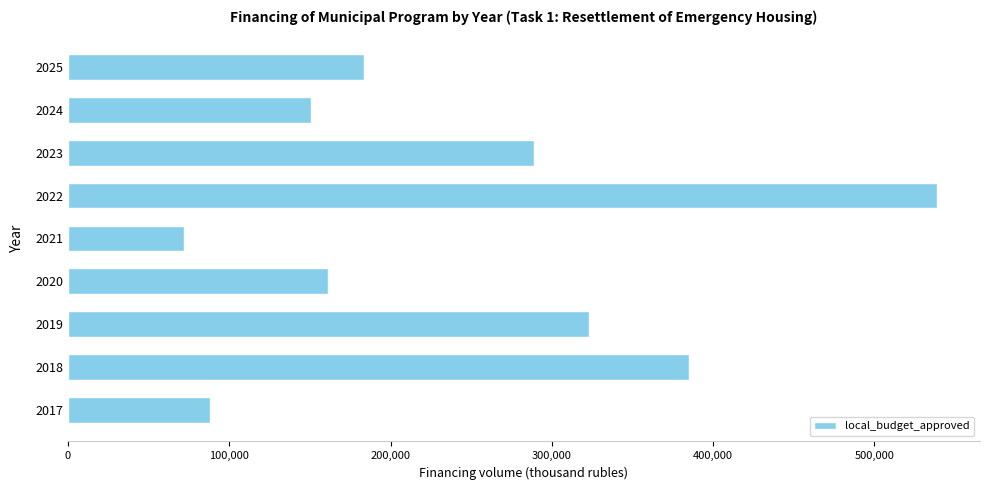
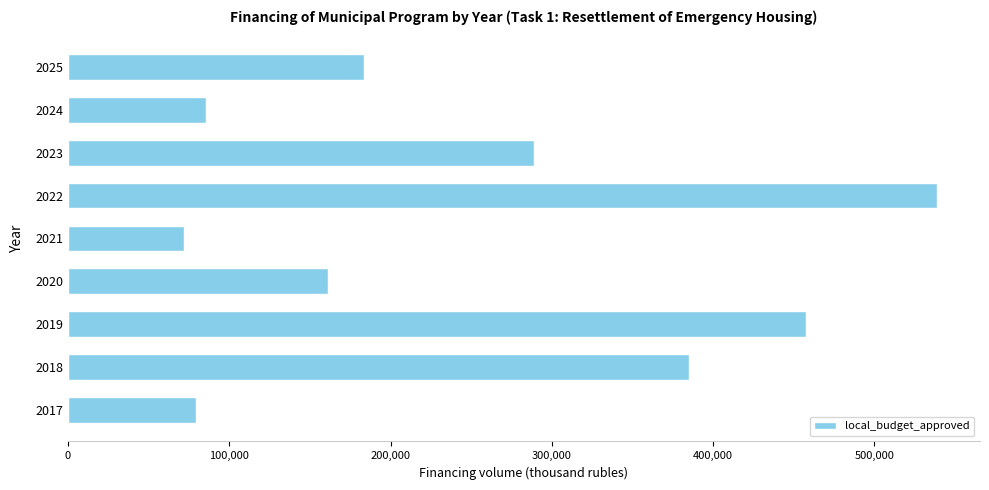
2024: 151,000 -> 85,000
2019: 323,000 -> 458,000
2017: 88,000 -> 79,000
